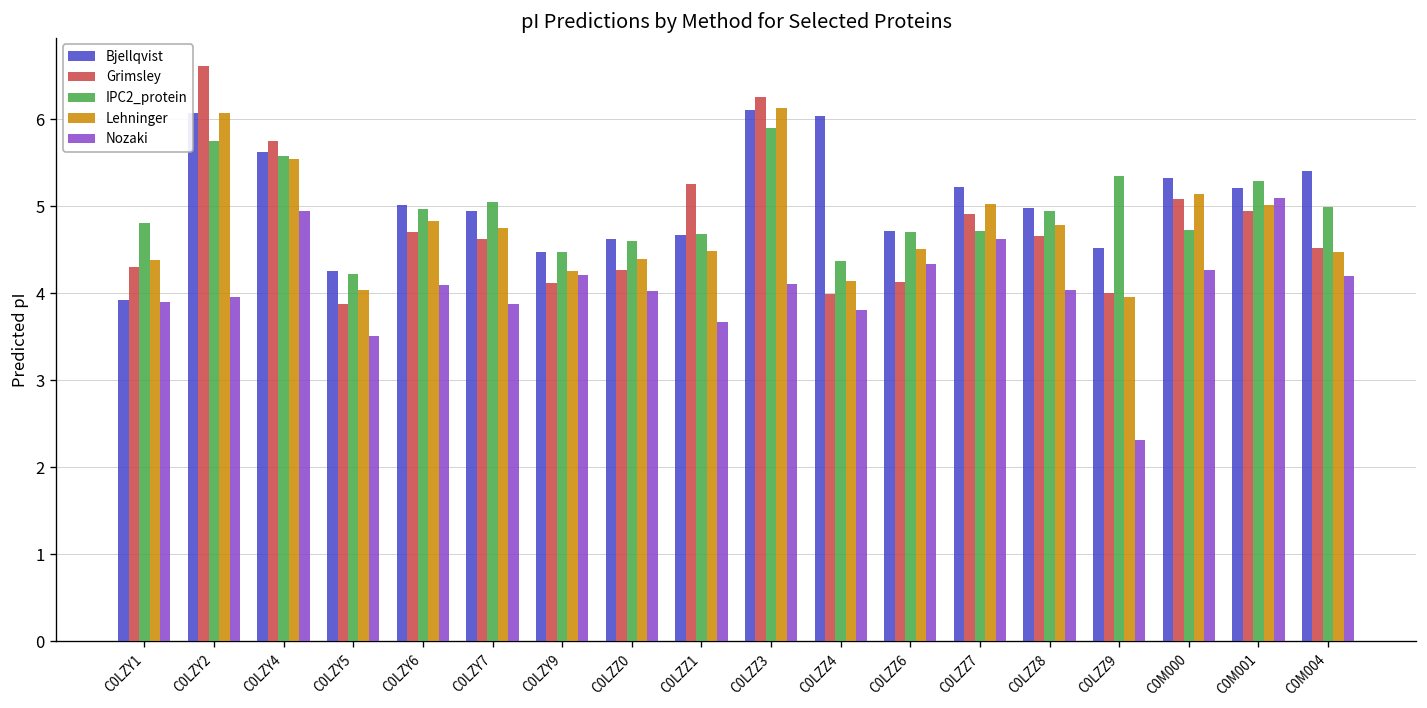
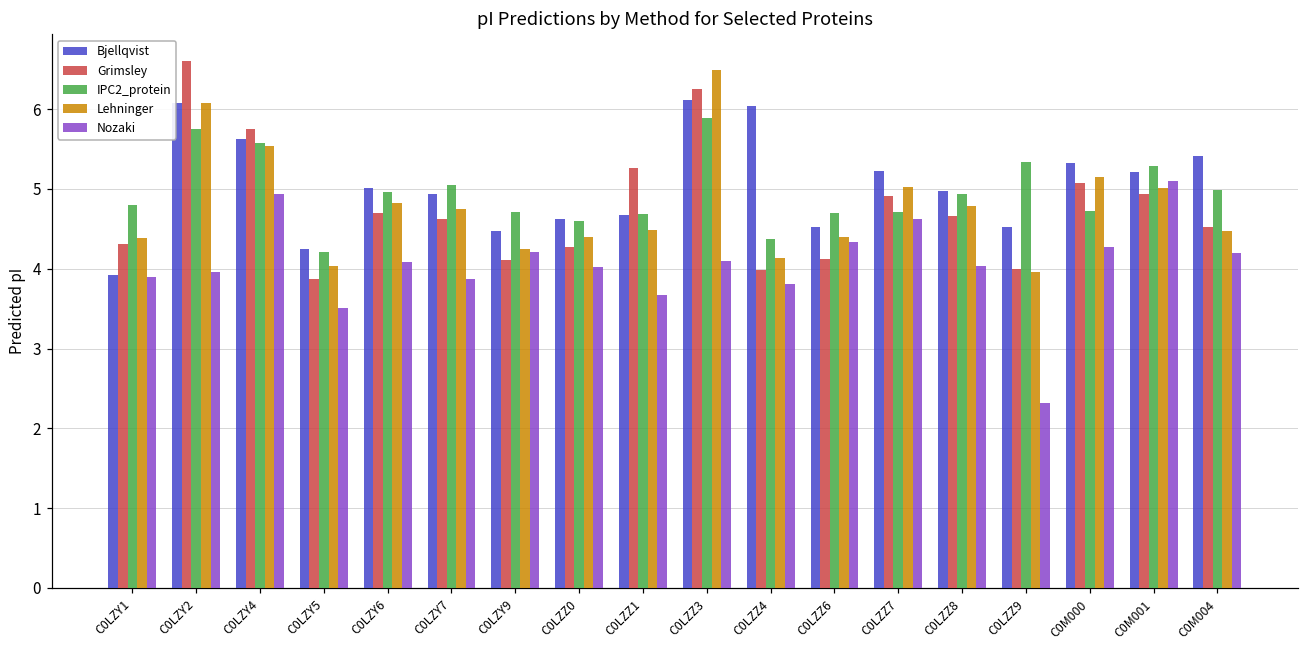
IPC2_protein, C0LZY9: 4.5 -> 4.7
Lehninger, C0LZZ3: 6.1 -> 6.5
Bjellqvist, C0LZZ6: 4.7 -> 4.5
Lehninger, C0LZZ6: 4.5 -> 4.4
